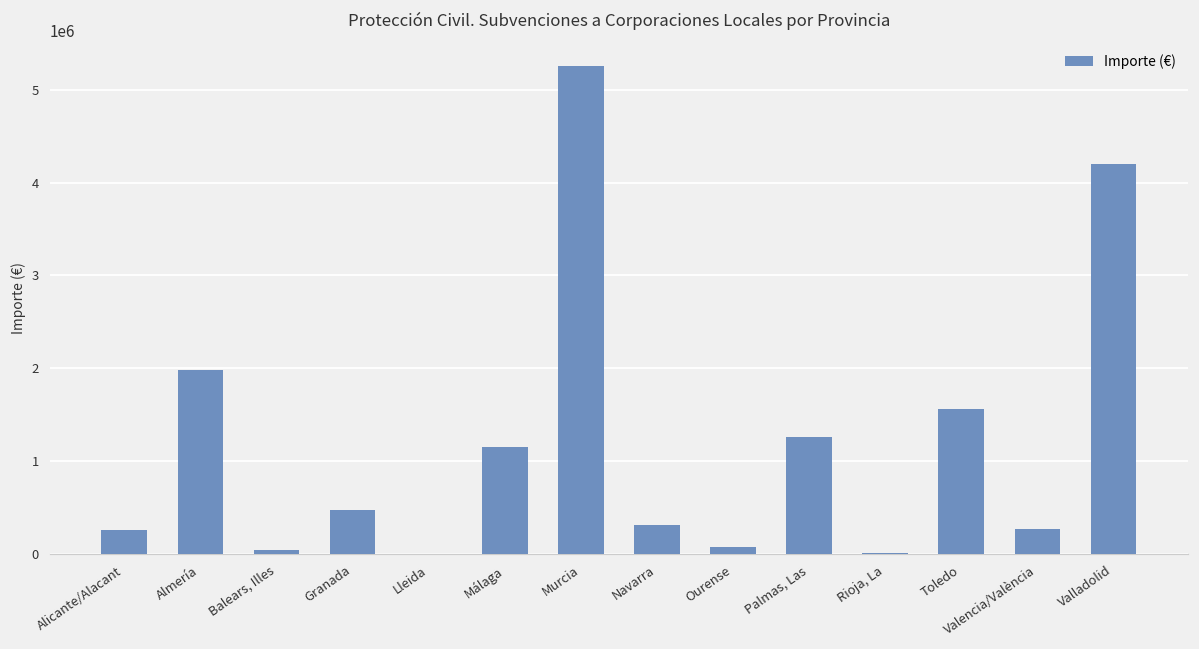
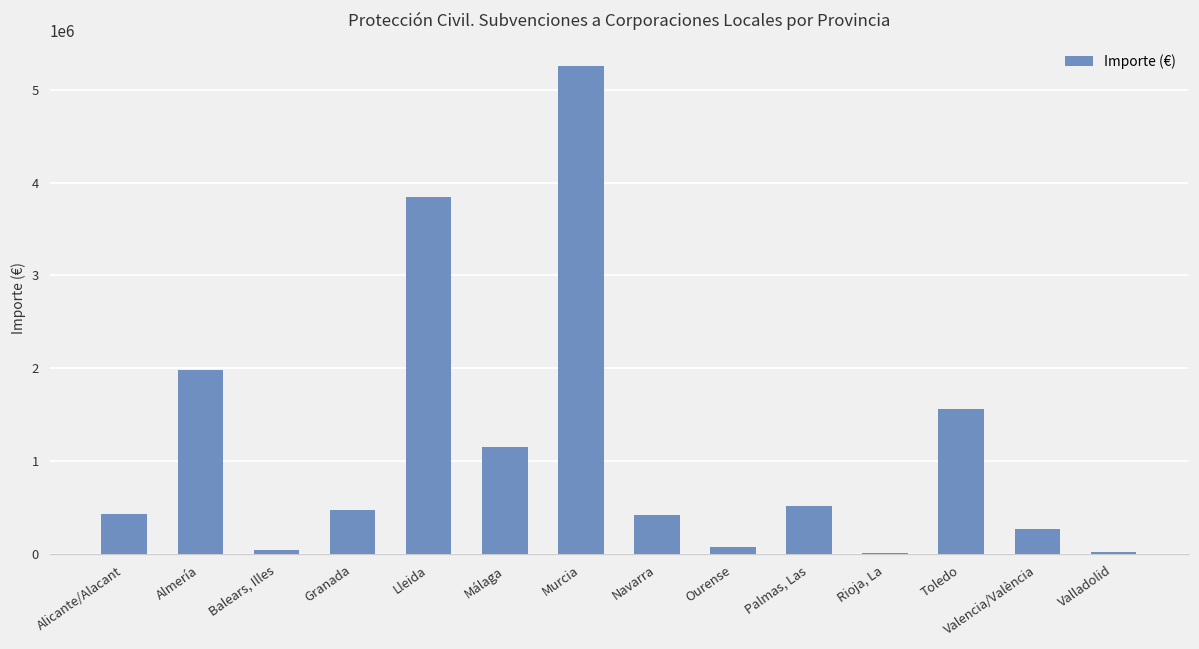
Alicante/Alacant: 300000 -> 400000
Lleida: 0 -> 3800000
Navarra: 300000 -> 400000
Palmas, Las: 1300000 -> 500000
Valladolid: 4200000 -> 0
